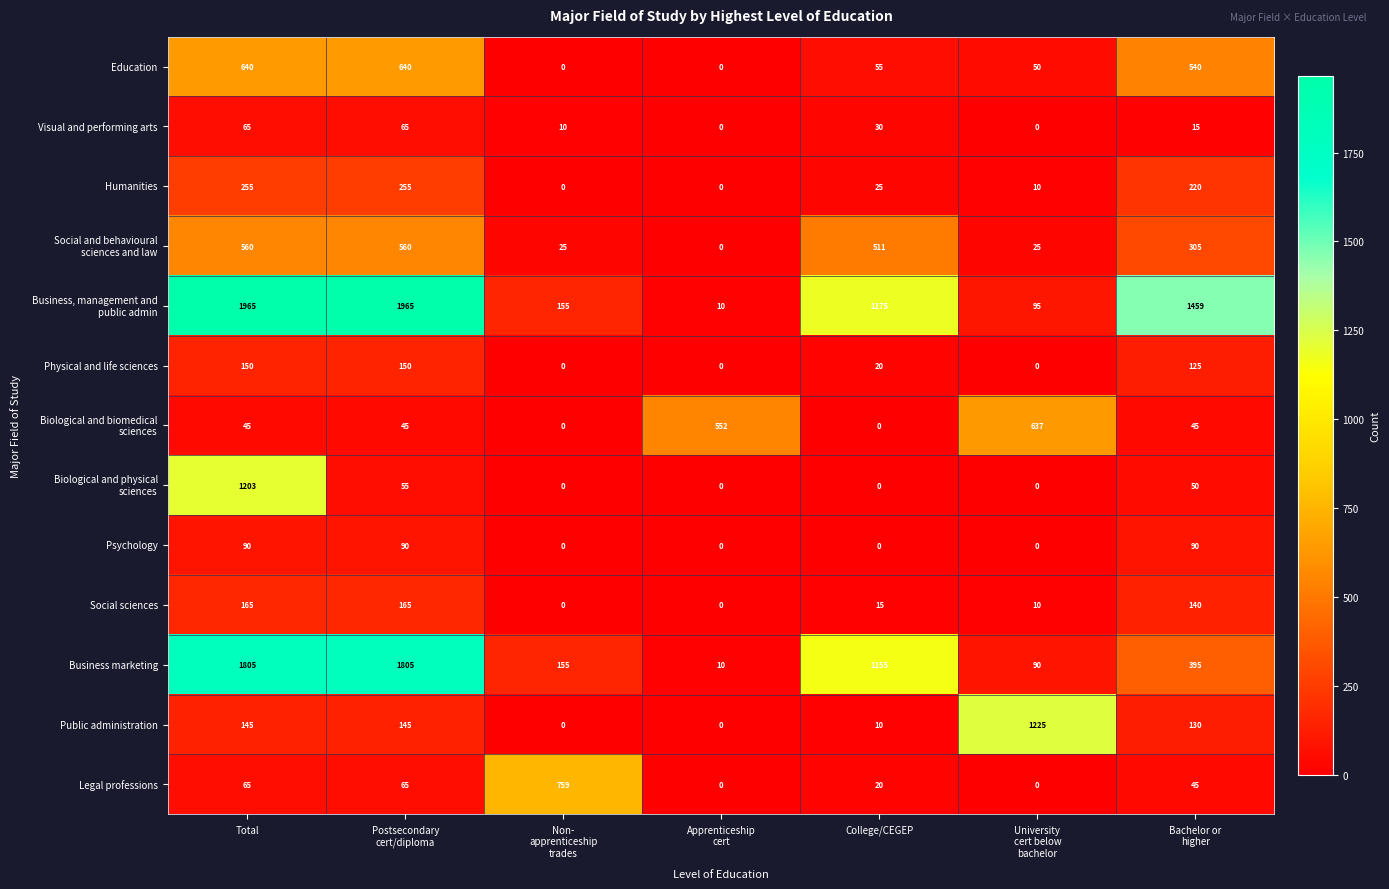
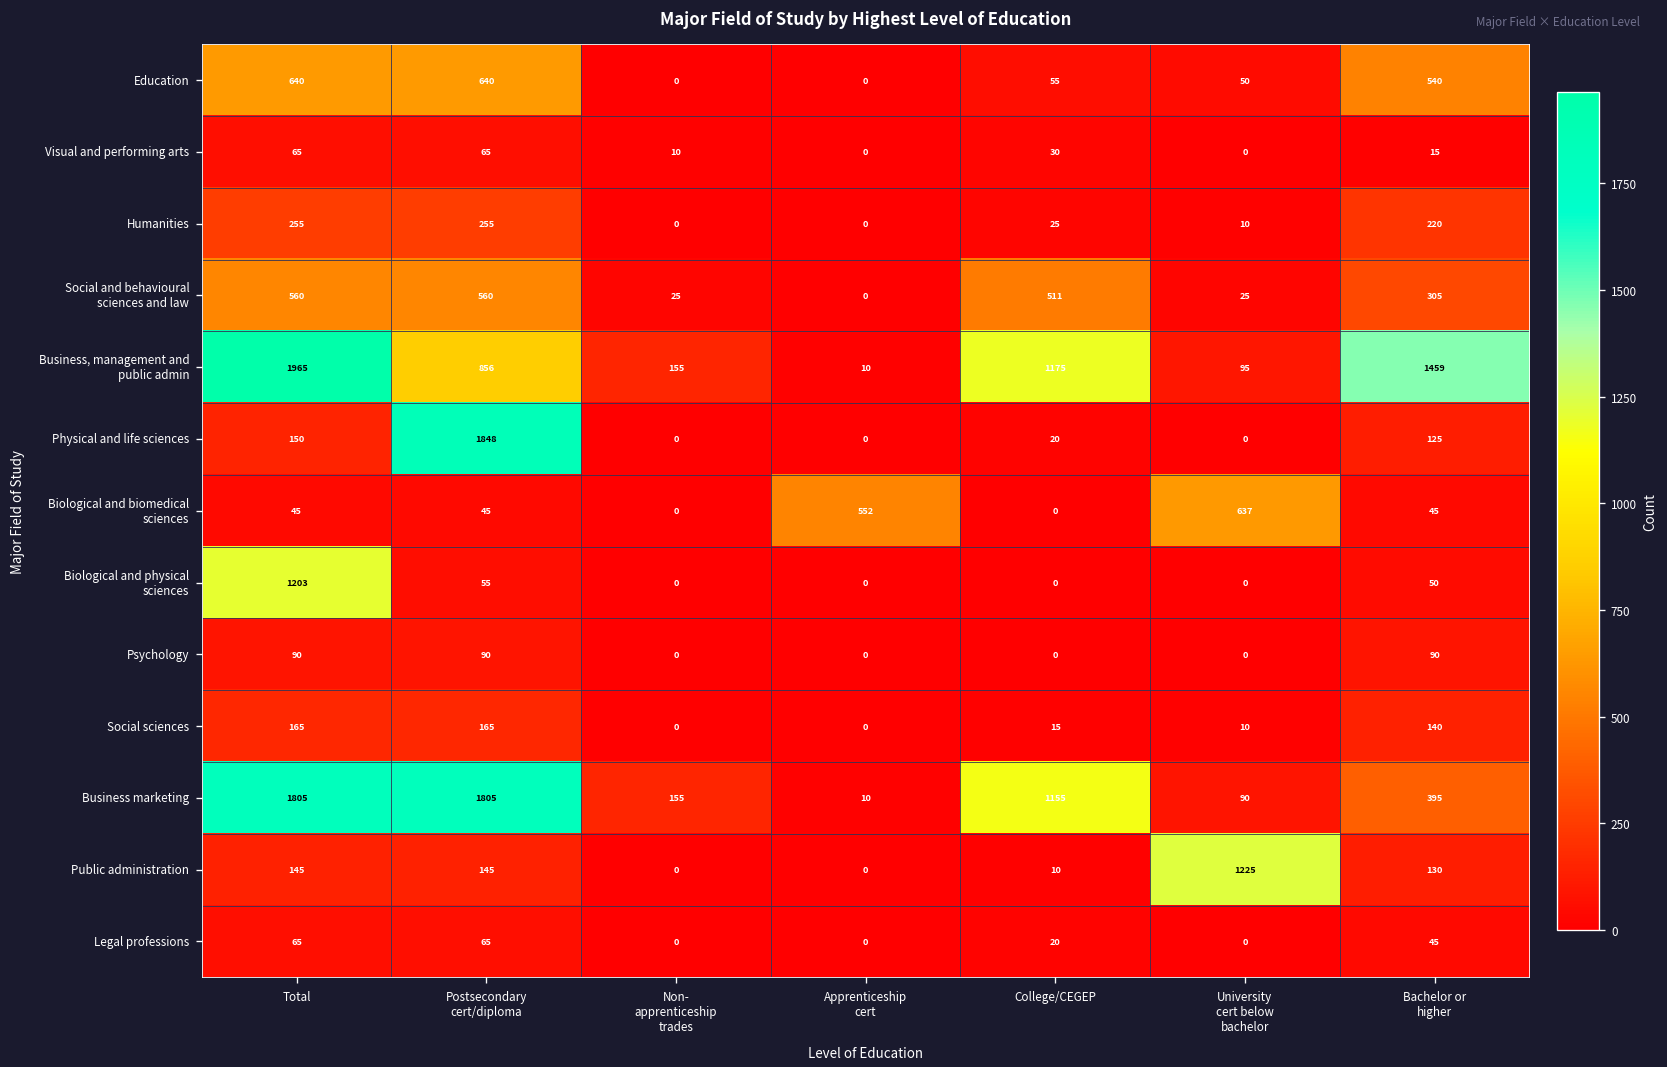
Business, management and public admin, Postsecondary cert/diploma: 1965 -> 856
Physical and life sciences, Postsecondary cert/diploma: 150 -> 1848
Legal professions, Non- apprenticeship trades: 759 -> 0
